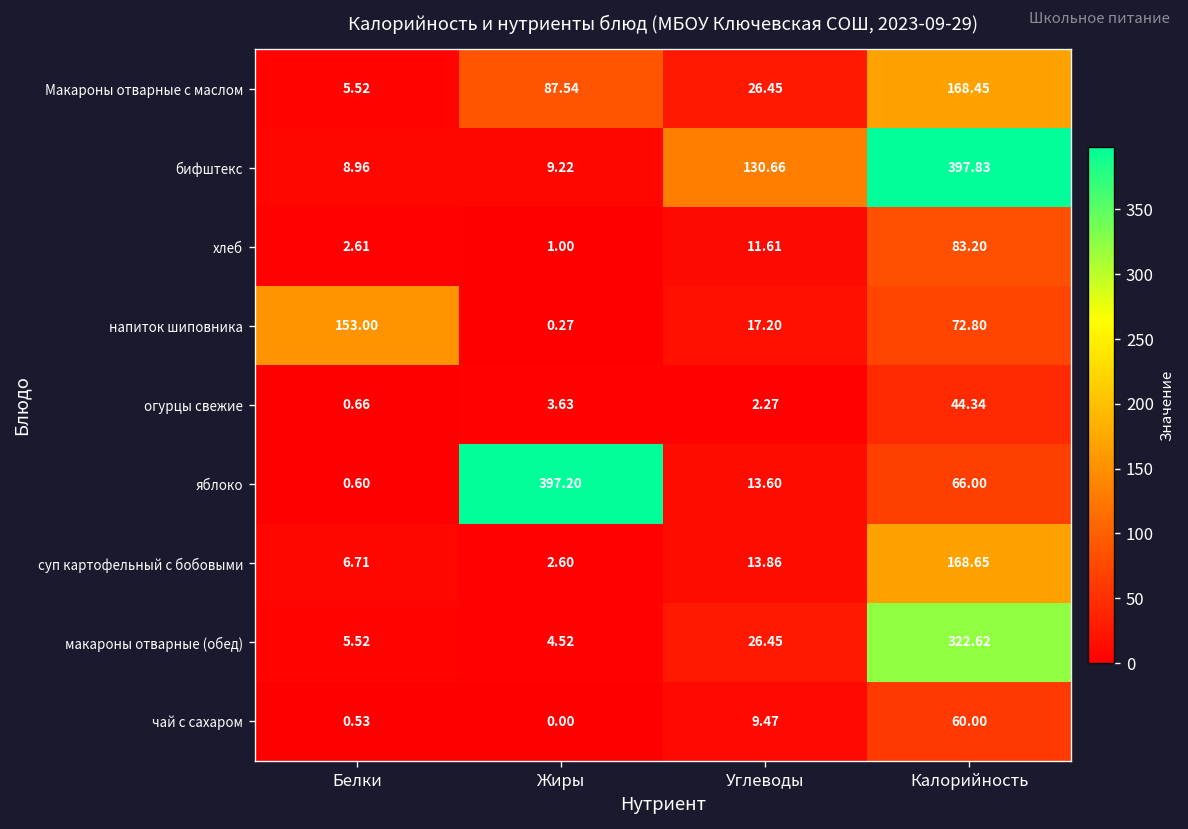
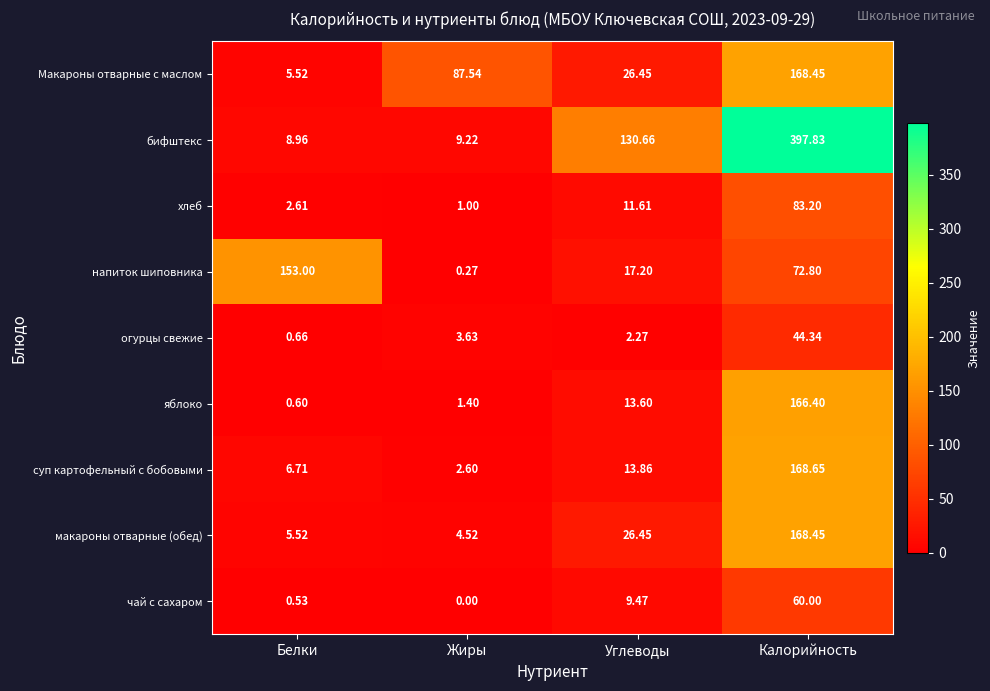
яблоко, Жиры: 397.20 -> 1.40
яблоко, Калорийность: 66.00 -> 166.40
макароны отварные (обед), Калорийность: 322.62 -> 168.45
